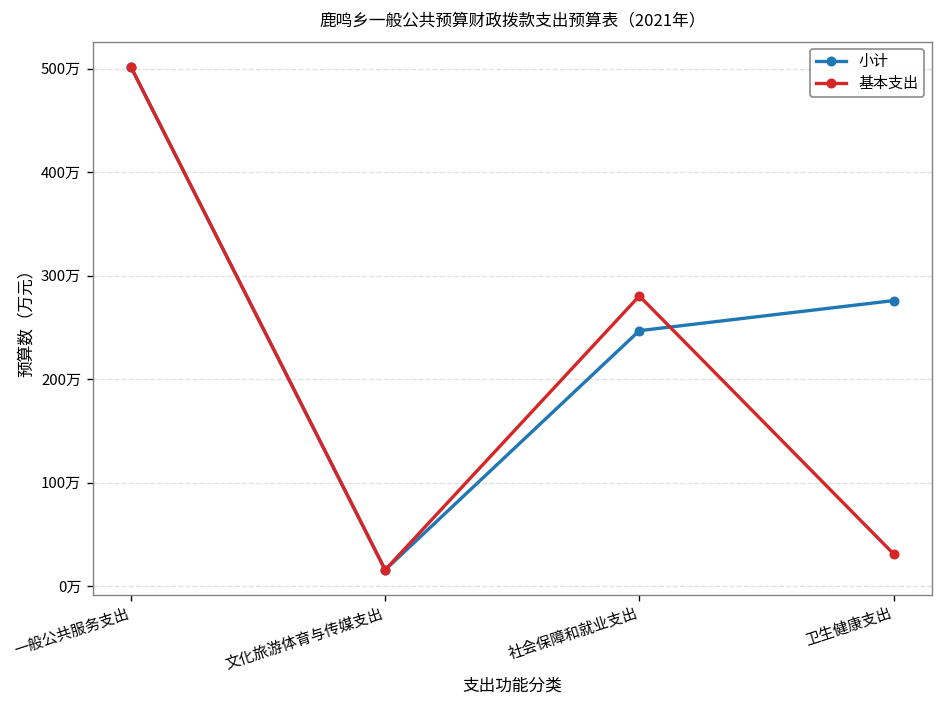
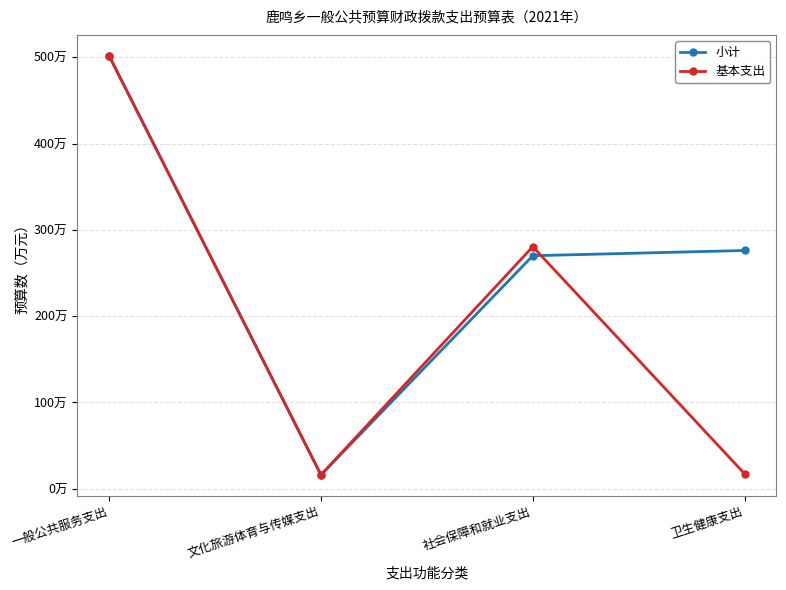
小计, 社会保障和就业支出: 250万 -> 270万
基本支出, 卫生健康支出: 30万 -> 20万
